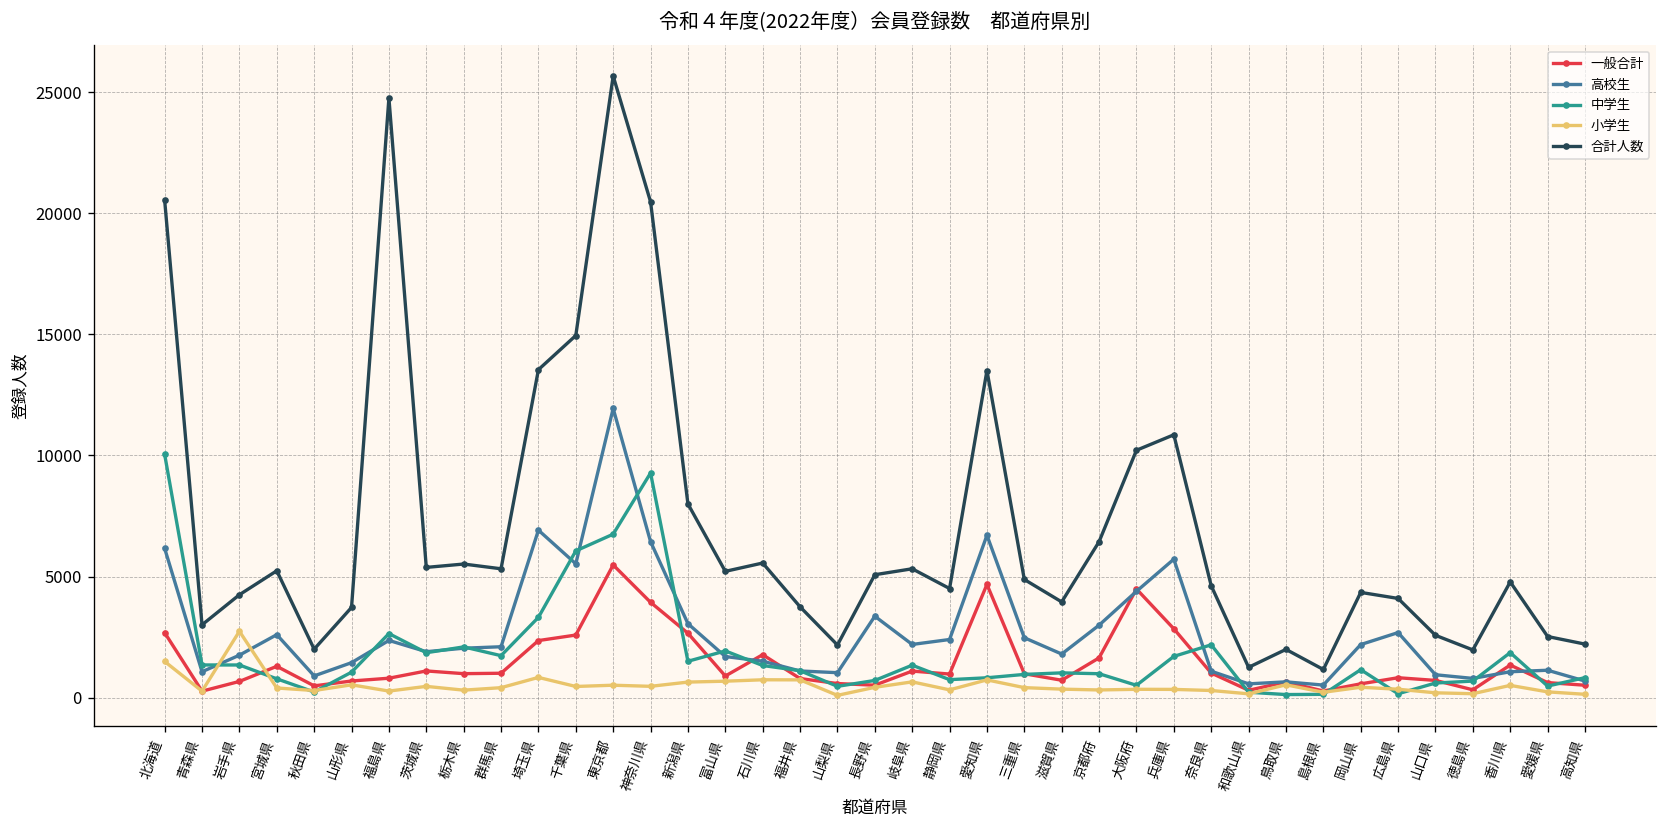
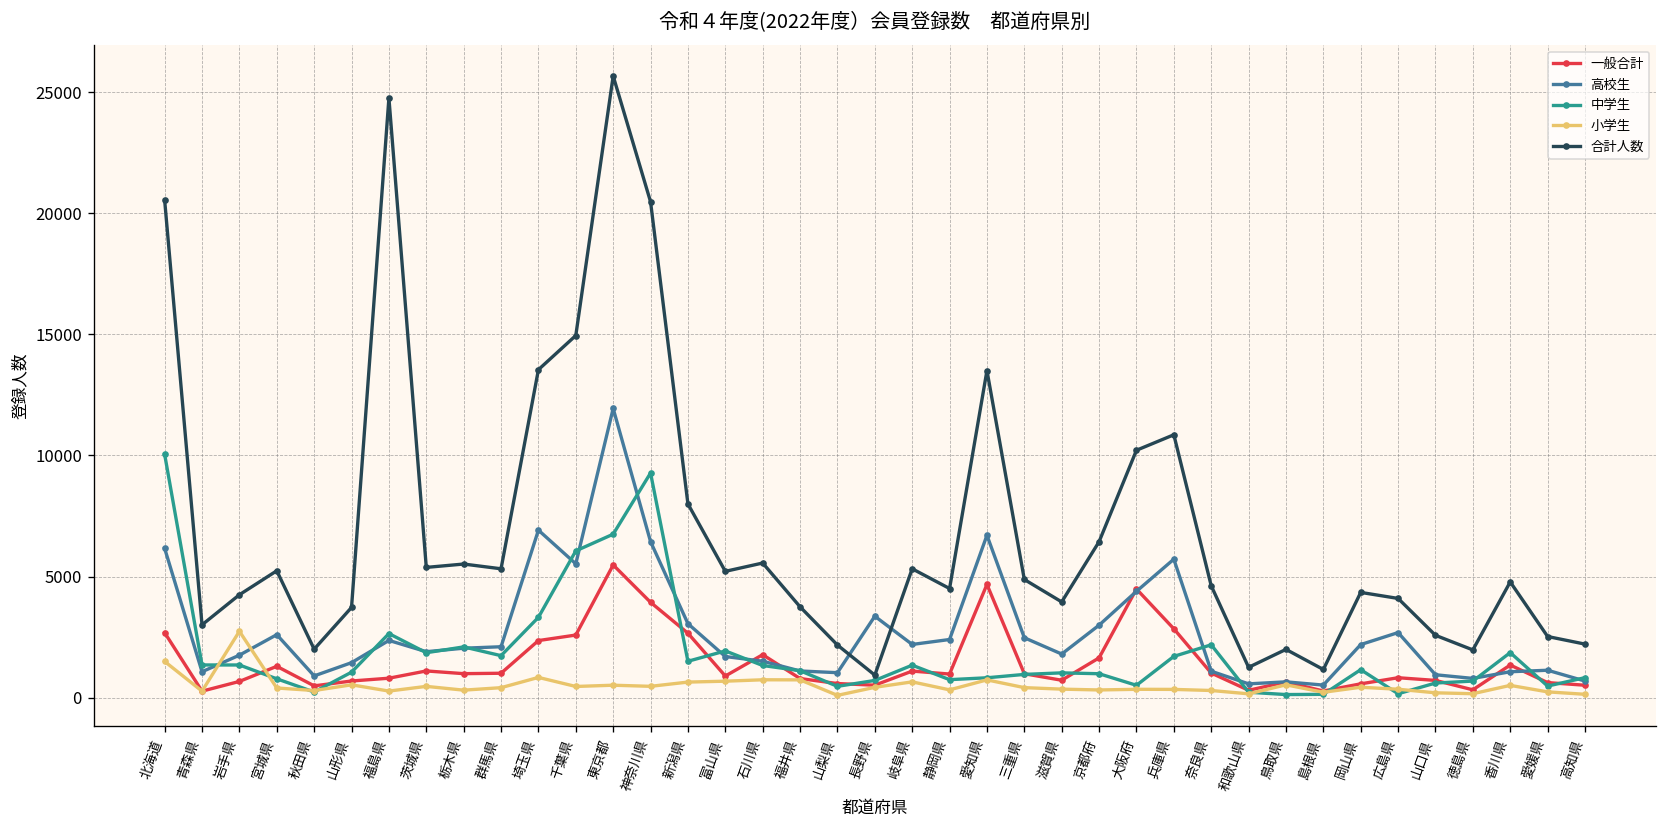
合計人数, 長野県: 5100 -> 900
